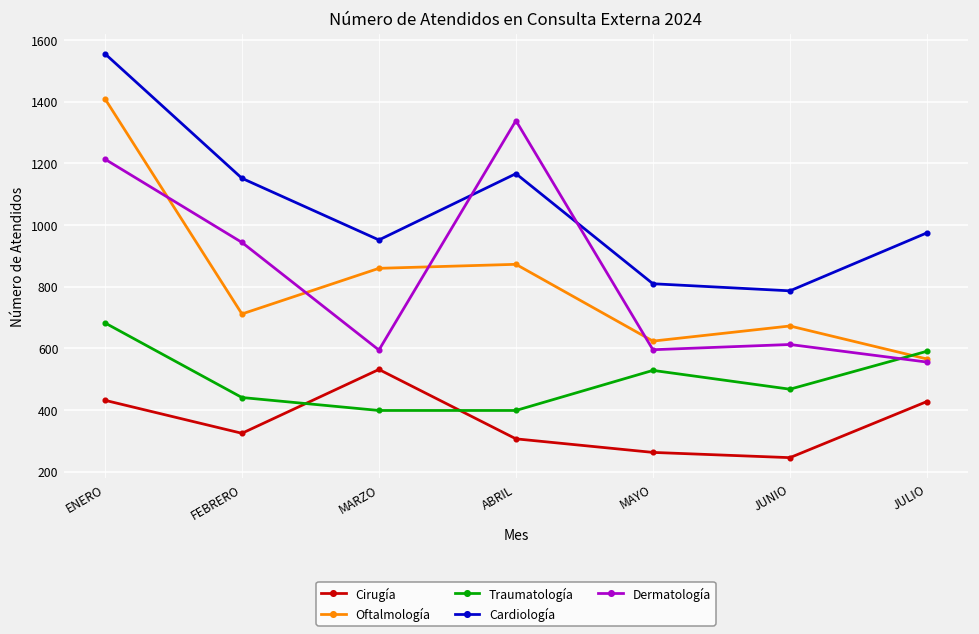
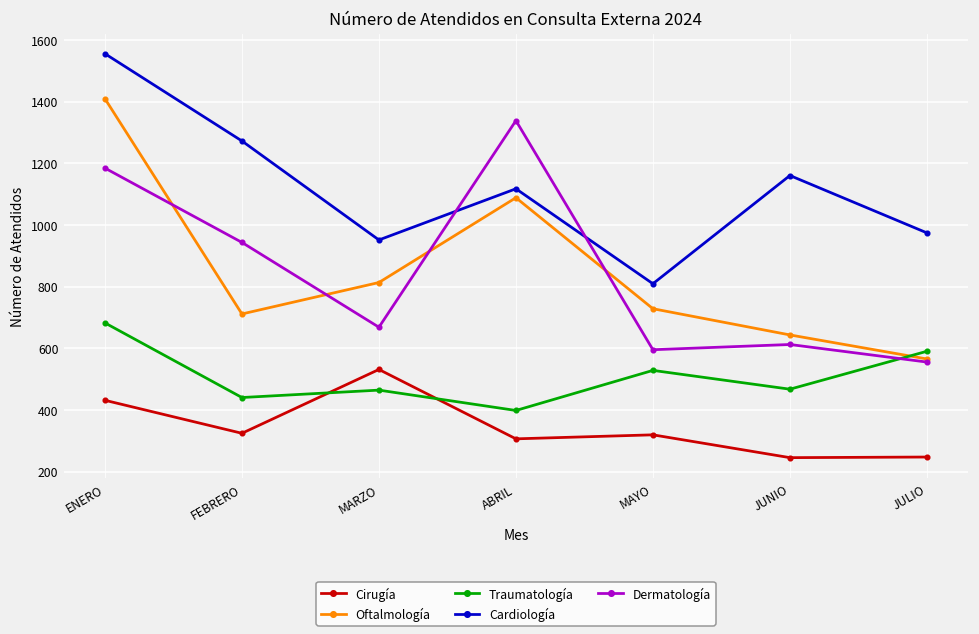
Dermatología, ENERO: 1210 -> 1180
Cardiología, FEBRERO: 1150 -> 1270
Oftalmología, MARZO: 860 -> 810
Traumatología, MARZO: 400 -> 460
Dermatología, MARZO: 590 -> 670
Oftalmología, ABRIL: 870 -> 1090
Cardiología, ABRIL: 1170 -> 1120
Cirugía, MAYO: 260 -> 320
Oftalmología, MAYO: 620 -> 730
Oftalmología, JUNIO: 670 -> 640
Cardiología, JUNIO: 790 -> 1160
Cirugía, JULIO: 430 -> 250
